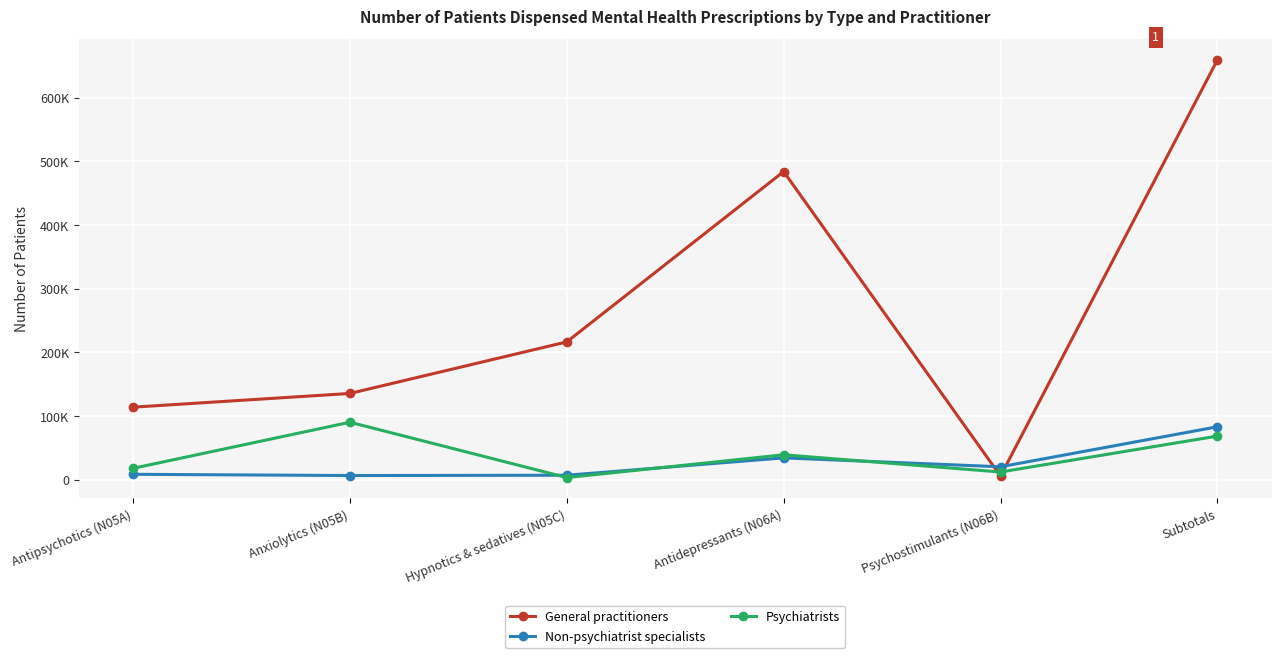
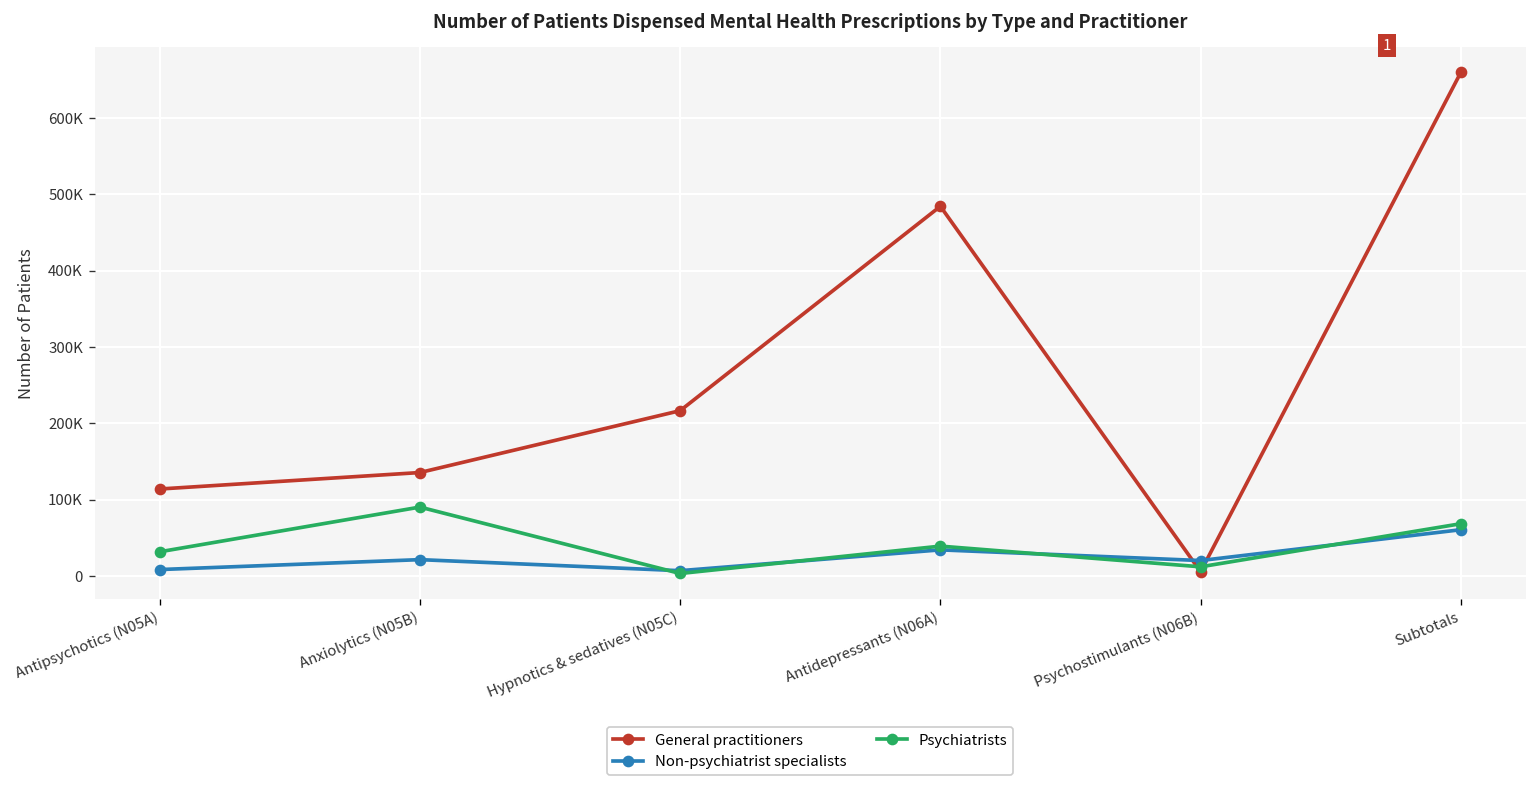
Psychiatrists, Antipsychotics (N05A): 20000 -> 30000
Non-psychiatrist specialists, Anxiolytics (N05B): 10000 -> 20000
Non-psychiatrist specialists, Subtotals: 80000 -> 60000
